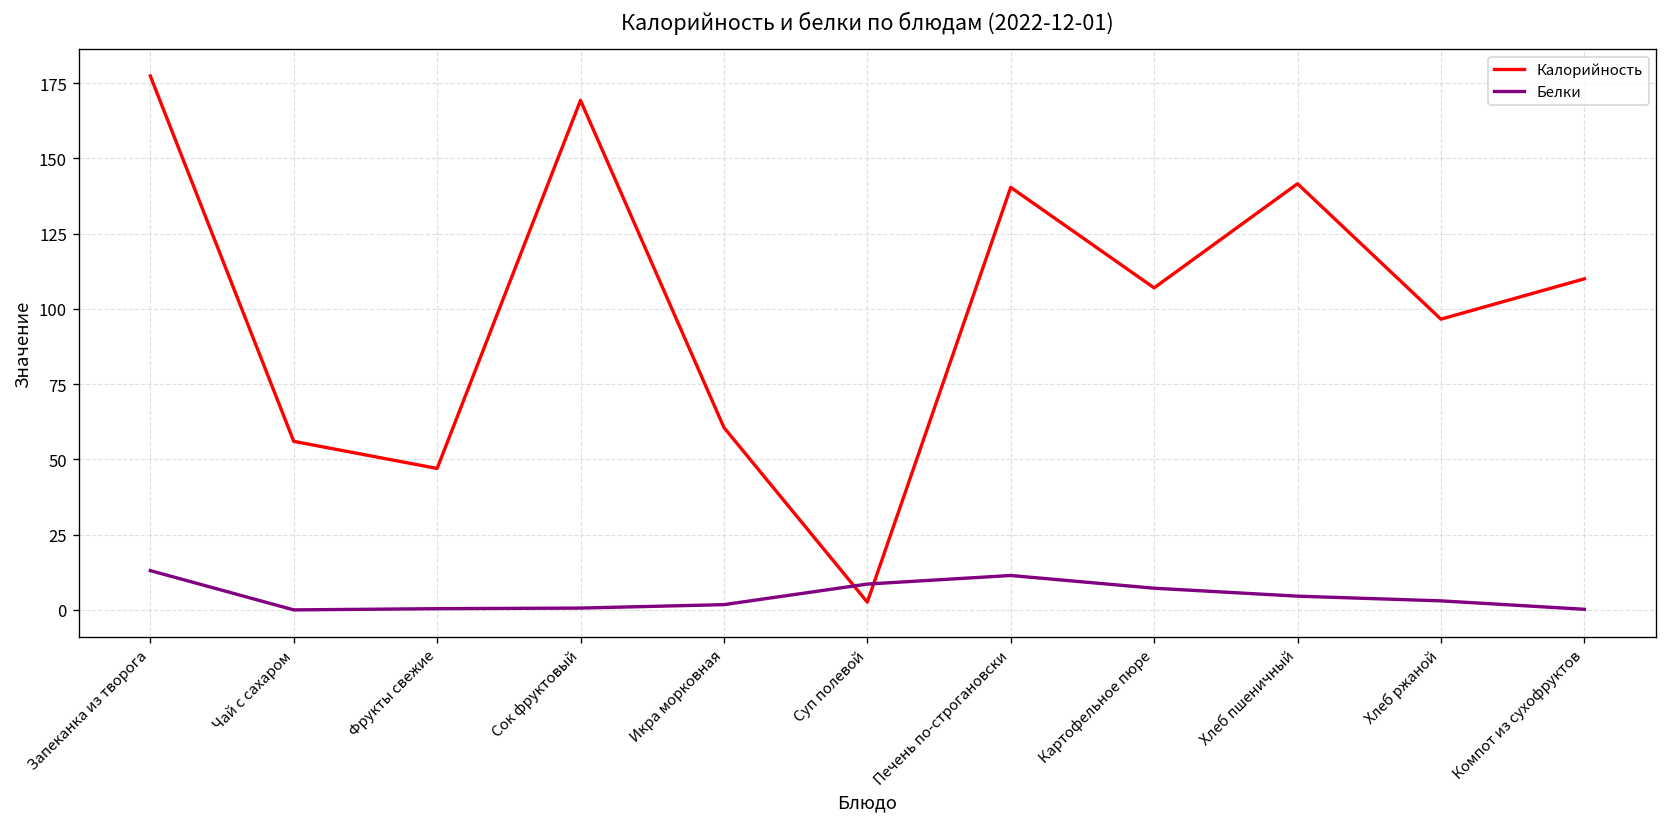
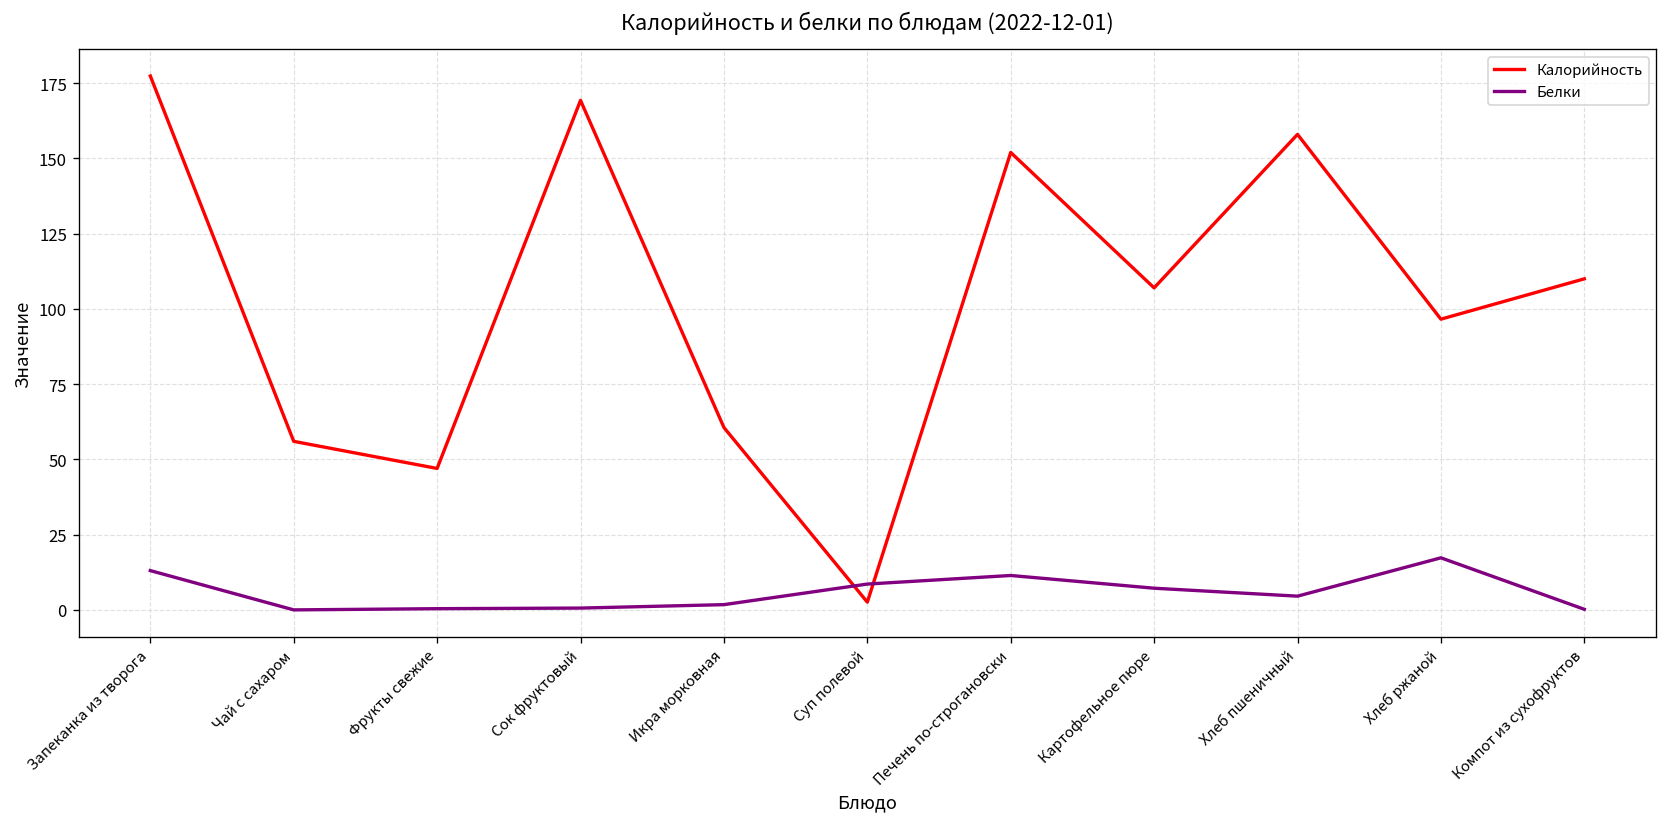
Калорийность, Печень по-строгановски: 140 -> 152
Калорийность, Хлеб пшеничный: 142 -> 158
Белки, Хлеб ржаной: 3 -> 17
